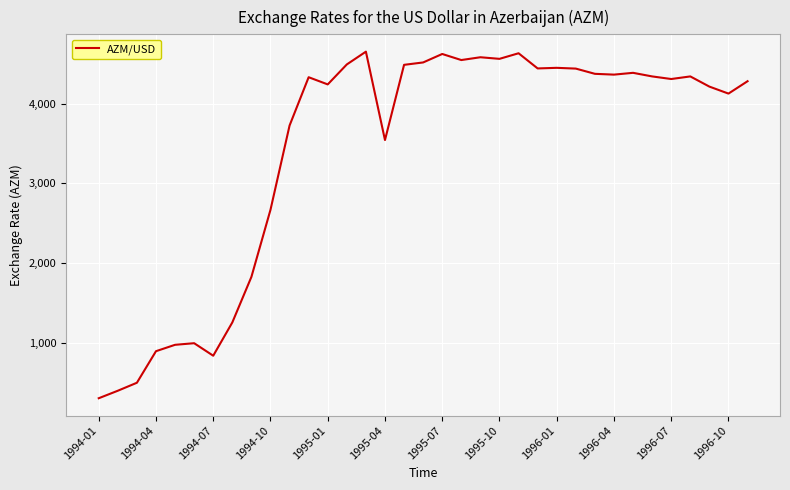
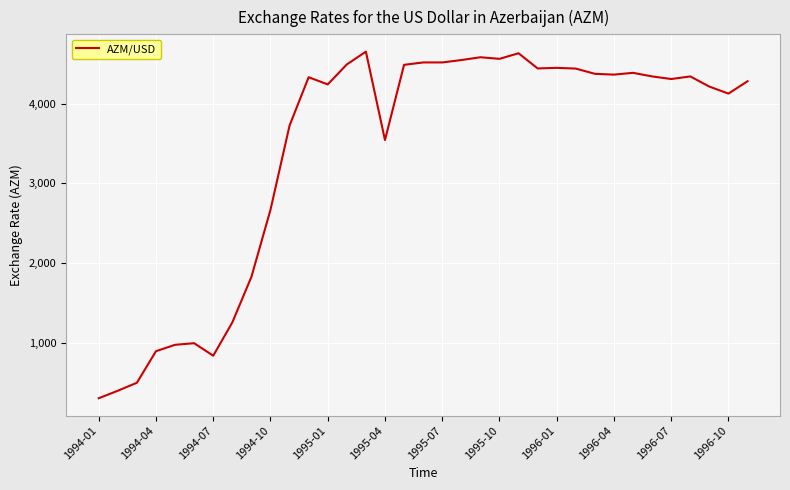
1995-07: 4,600 -> 4,500
